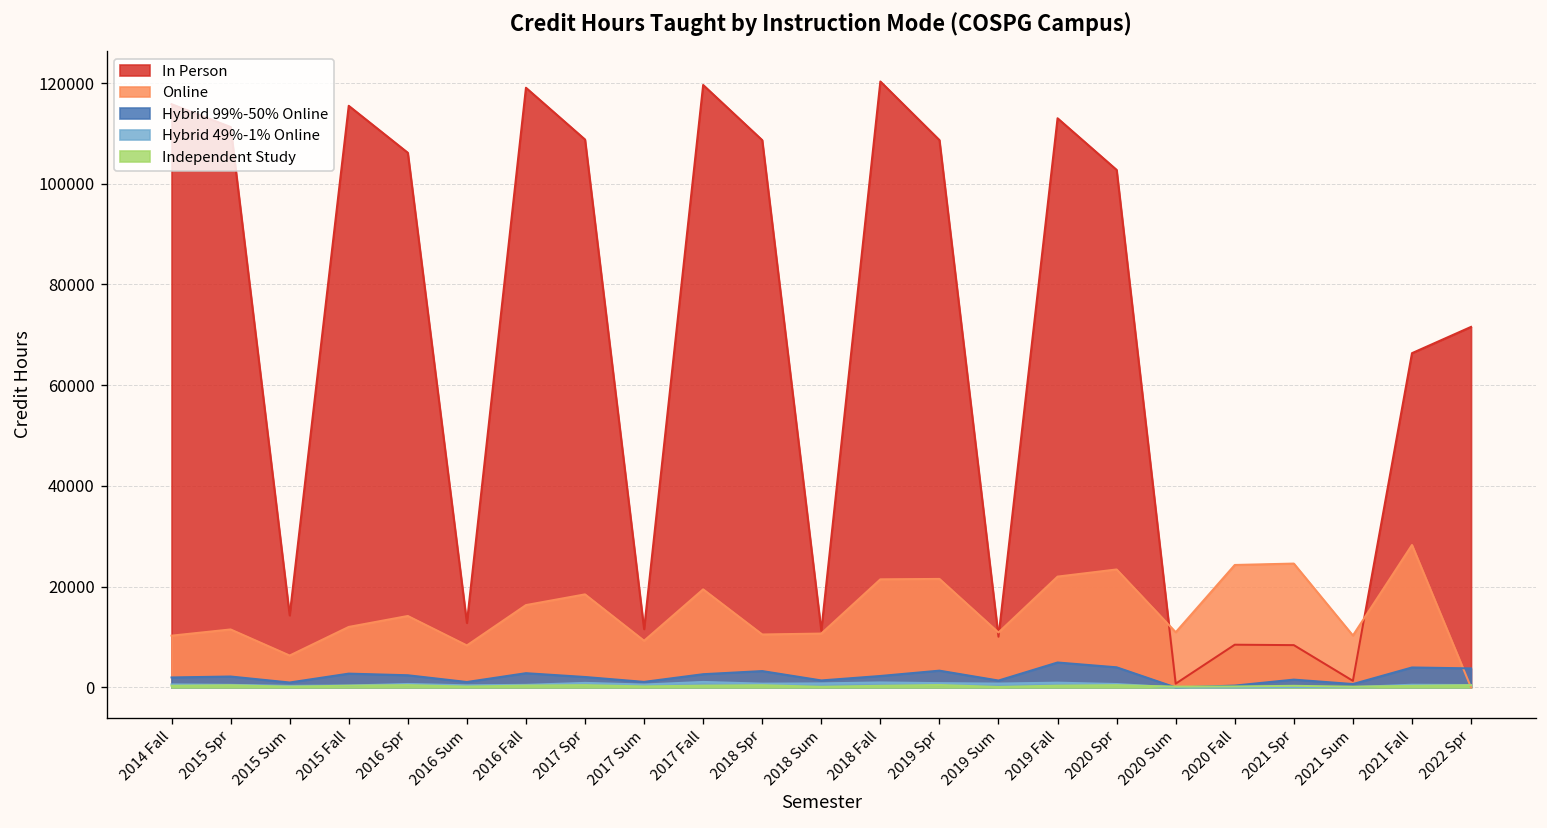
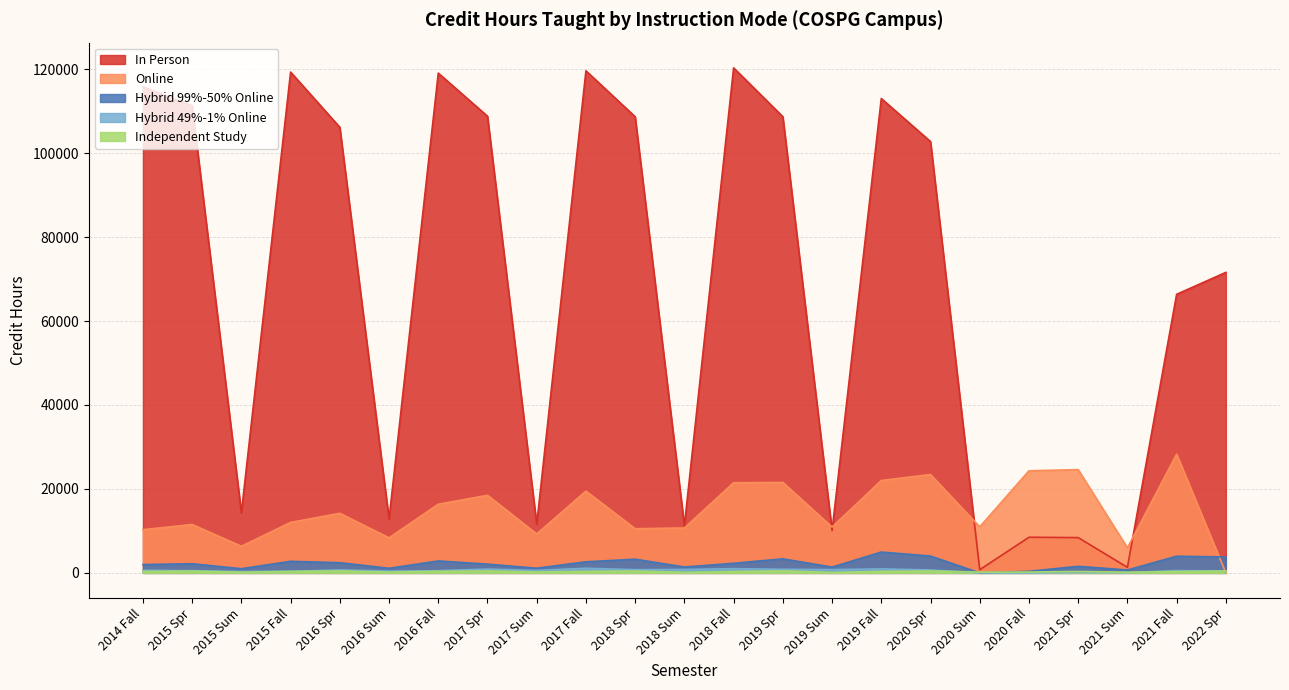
In Person, 2015 Fall: 115000 -> 119000
Online, 2021 Sum: 10000 -> 6000
